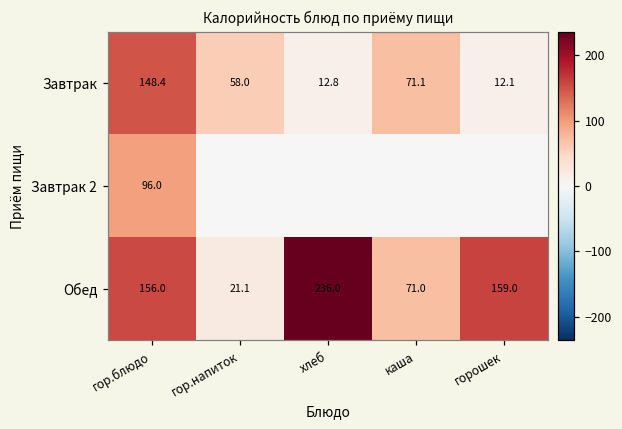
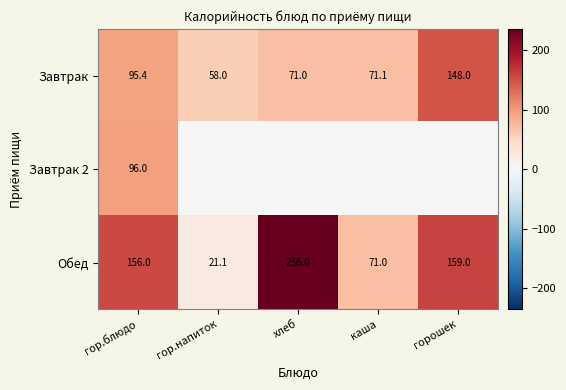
Завтрак, гор.блюдо: 148.4 -> 95.4
Завтрак, хлеб: 12.8 -> 71.0
Завтрак, горошек: 12.1 -> 148.0
